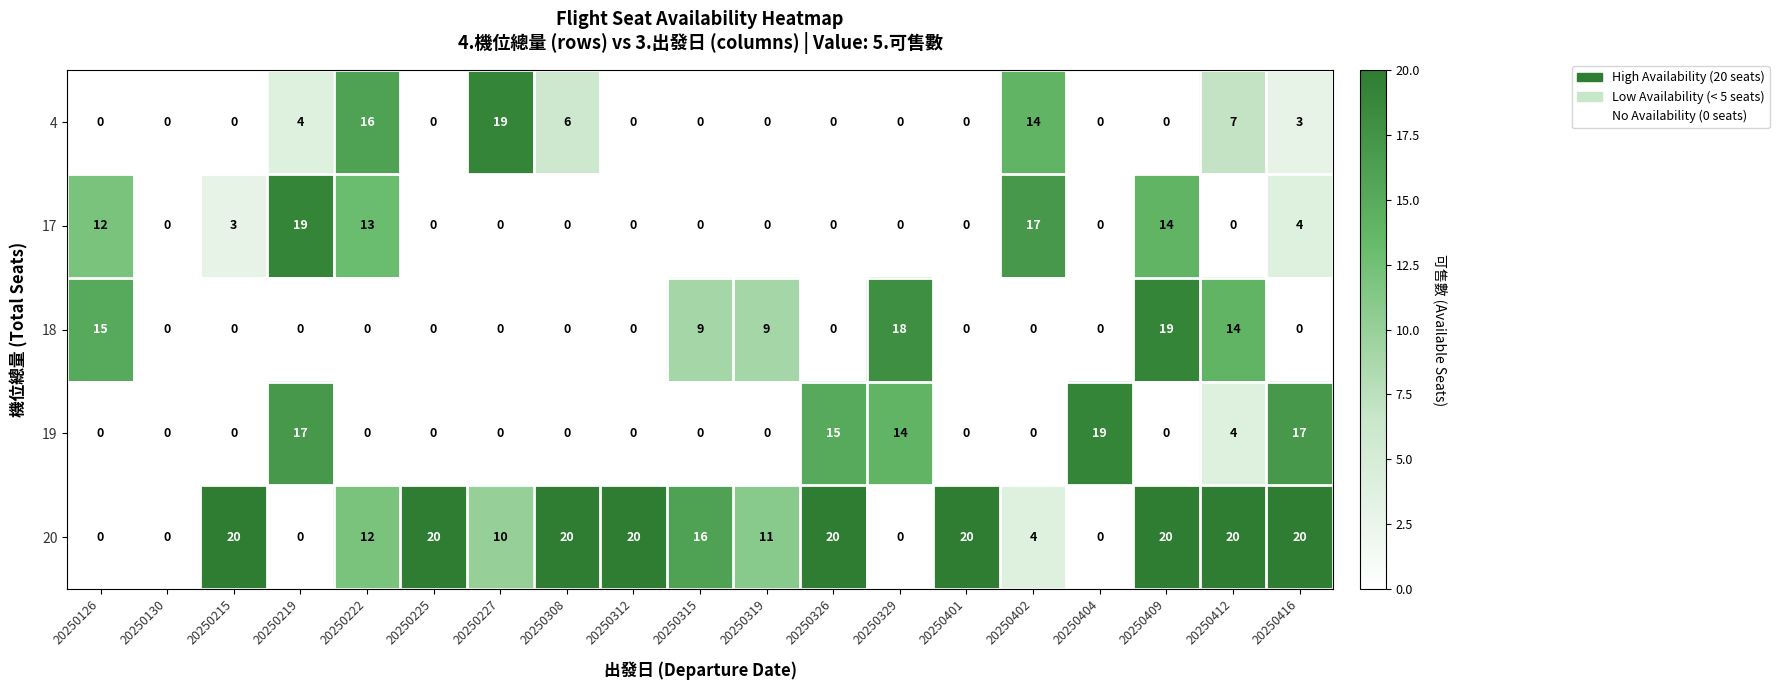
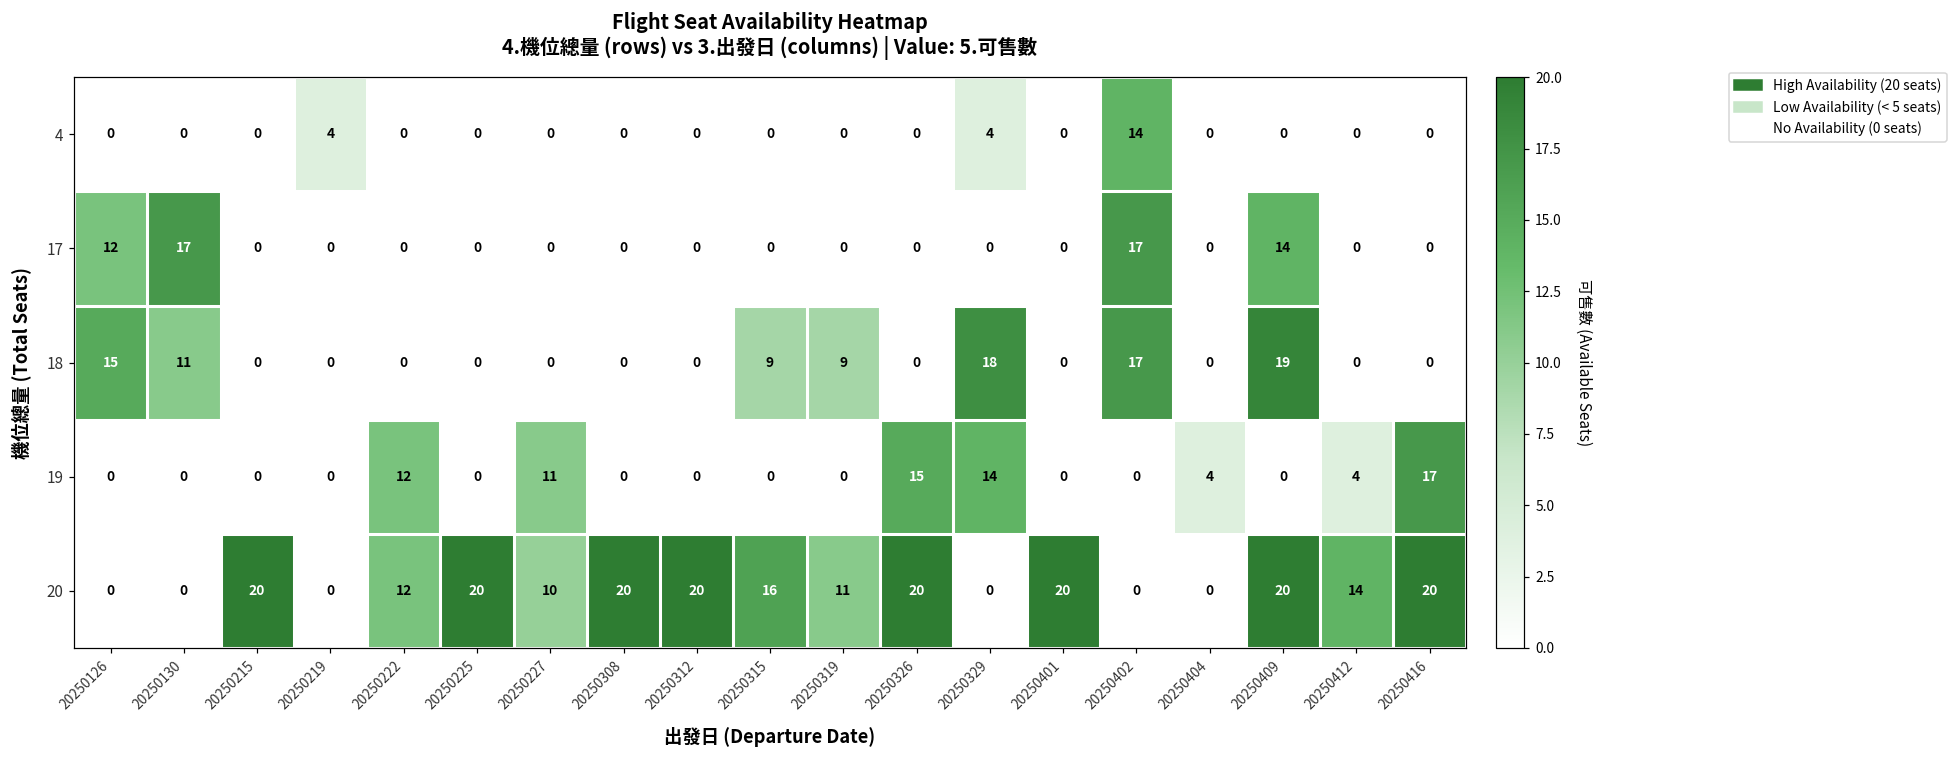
4, 20250222: 16 -> 0
4, 20250227: 19 -> 0
4, 20250308: 6 -> 0
4, 20250329: 0 -> 4
4, 20250412: 7 -> 0
4, 20250416: 3 -> 0
17, 20250130: 0 -> 17
17, 20250215: 3 -> 0
17, 20250219: 19 -> 0
17, 20250222: 13 -> 0
17, 20250416: 4 -> 0
18, 20250130: 0 -> 11
18, 20250402: 0 -> 17
18, 20250412: 14 -> 0
19, 20250219: 17 -> 0
19, 20250222: 0 -> 12
19, 20250227: 0 -> 11
19, 20250404: 19 -> 4
20, 20250402: 4 -> 0
20, 20250412: 20 -> 14
